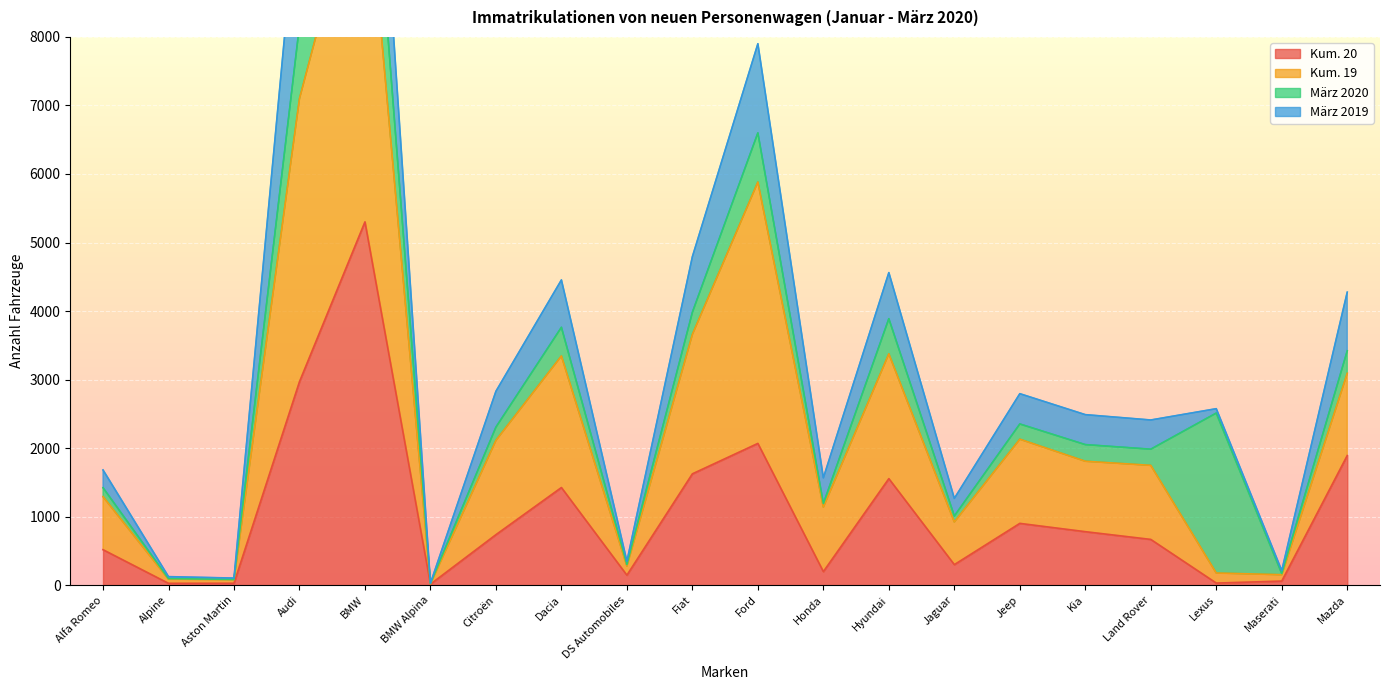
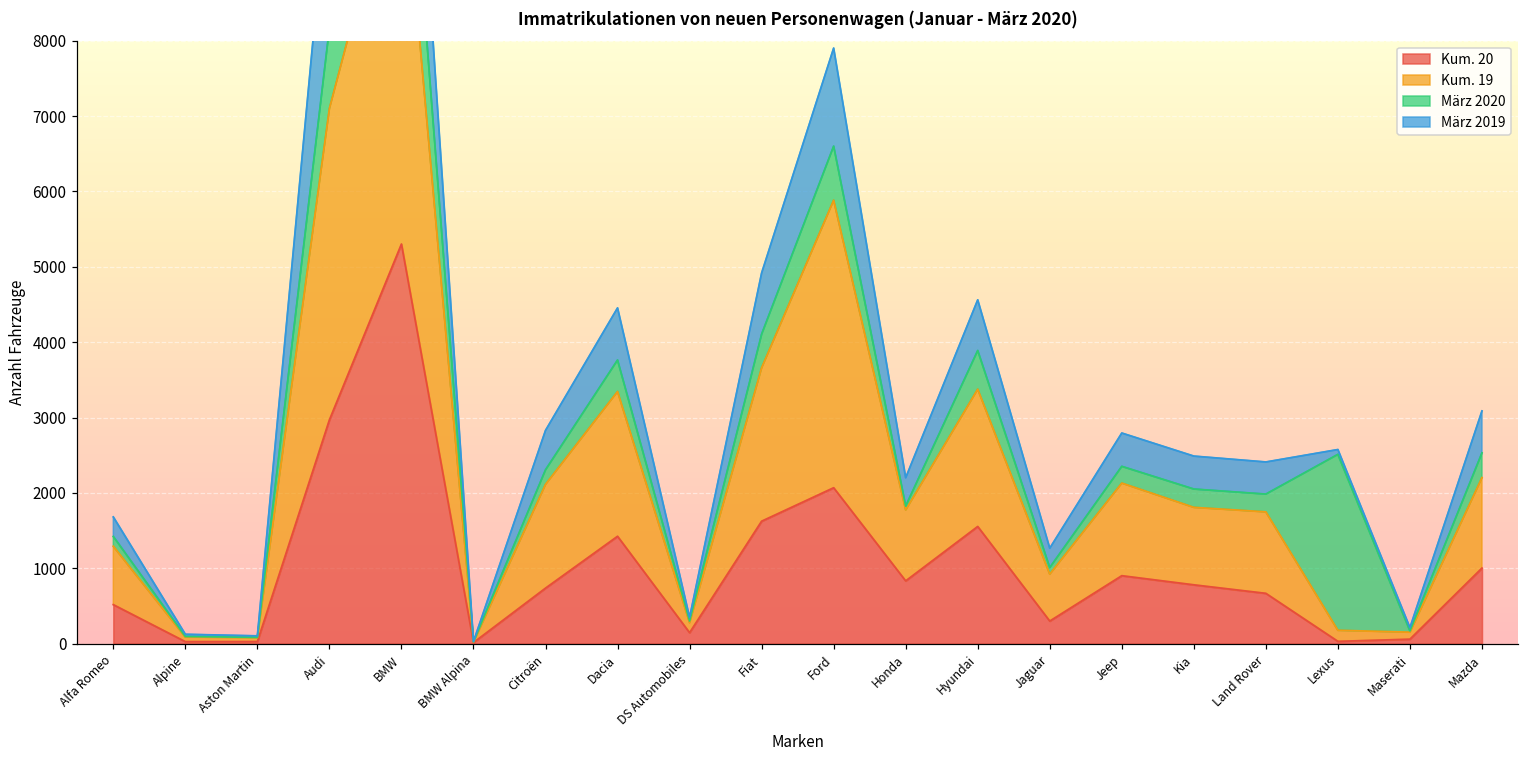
März 2020, Fiat: 300 -> 400
Kum. 20, Honda: 200 -> 800
Kum. 20, Mazda: 1900 -> 1000
März 2019, Mazda: 900 -> 600
